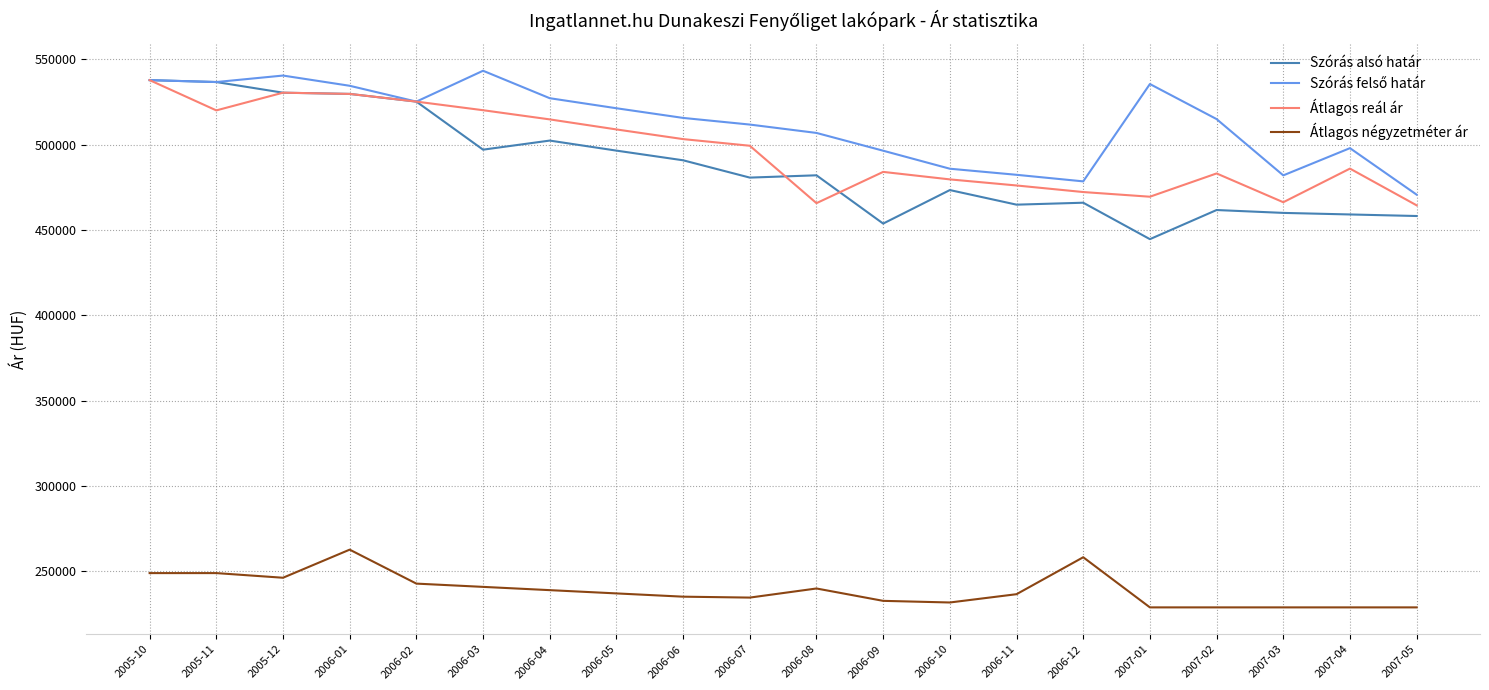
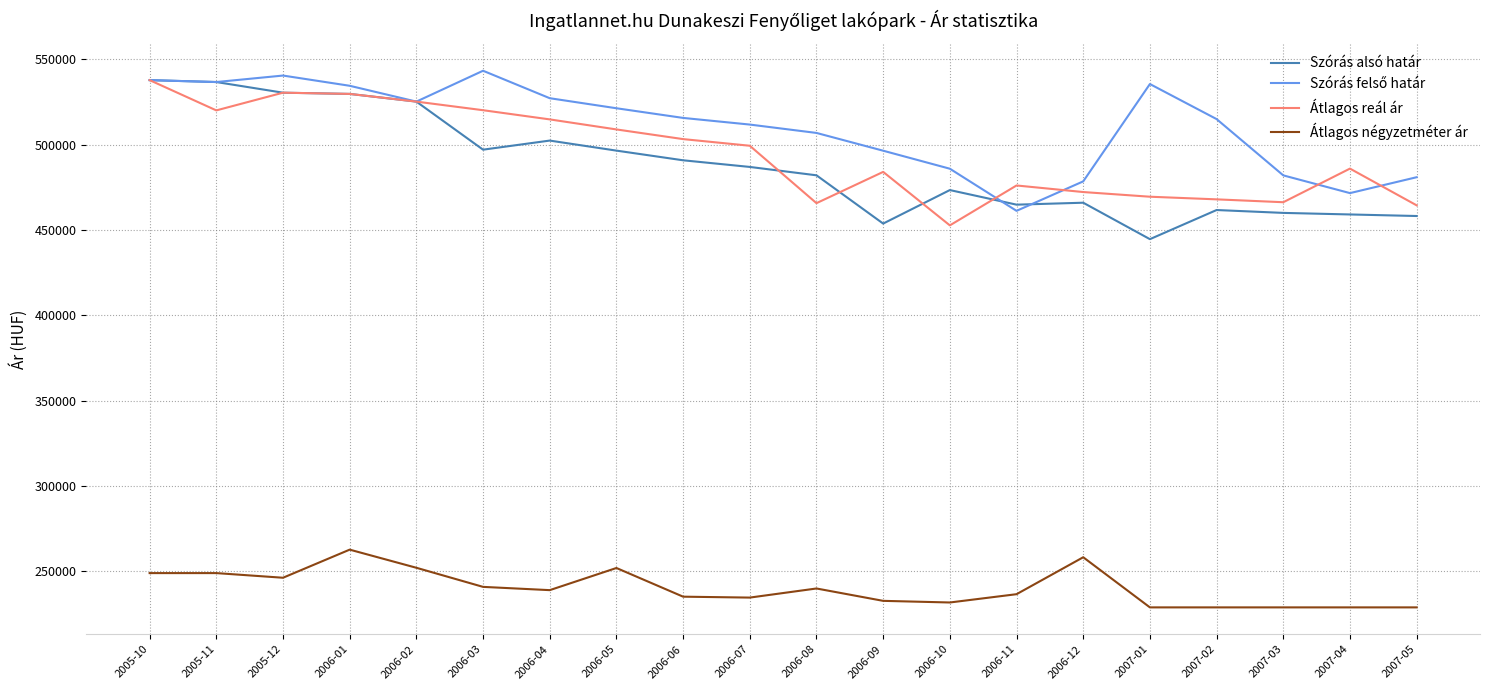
Átlagos négyzetméter ár, 2006-02: 243000 -> 252000
Átlagos négyzetméter ár, 2006-05: 237000 -> 252000
Szórás alsó határ, 2006-07: 481000 -> 487000
Átlagos reál ár, 2006-10: 480000 -> 453000
Szórás felső határ, 2006-11: 482000 -> 461000
Átlagos reál ár, 2007-02: 483000 -> 468000
Szórás felső határ, 2007-04: 498000 -> 472000
Szórás felső határ, 2007-05: 471000 -> 481000
